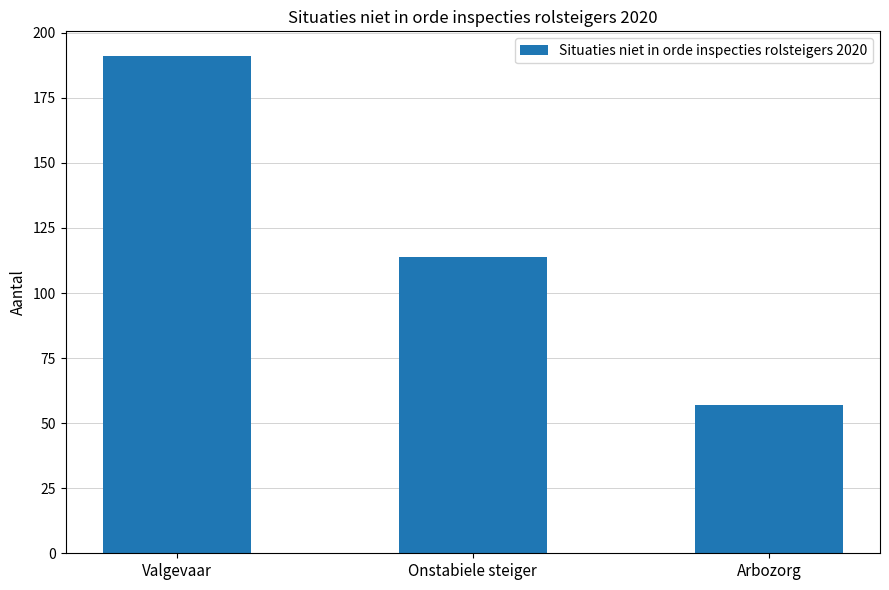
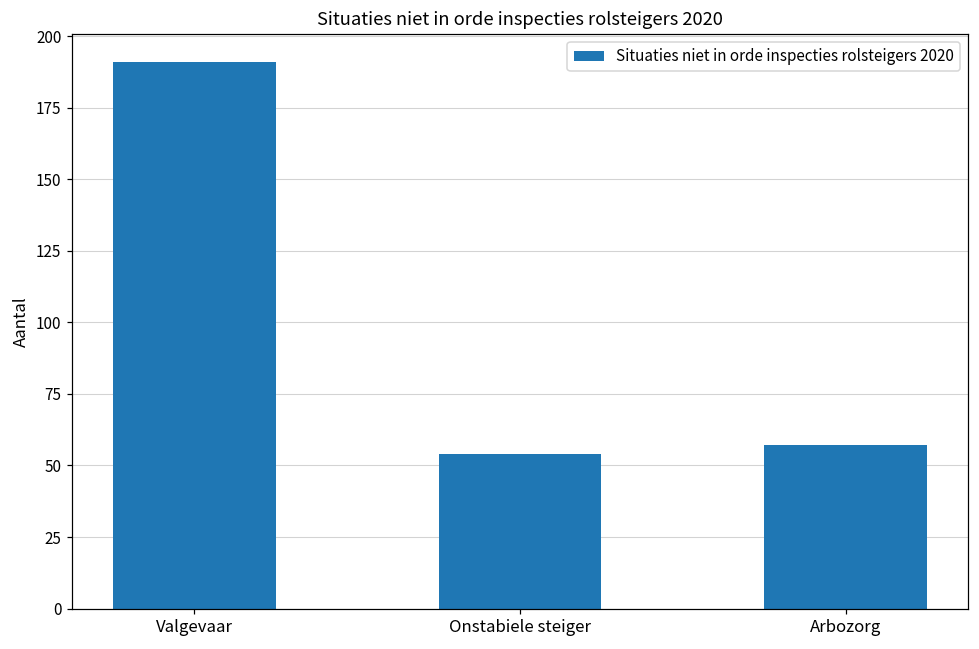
Onstabiele steiger: 114 -> 54
